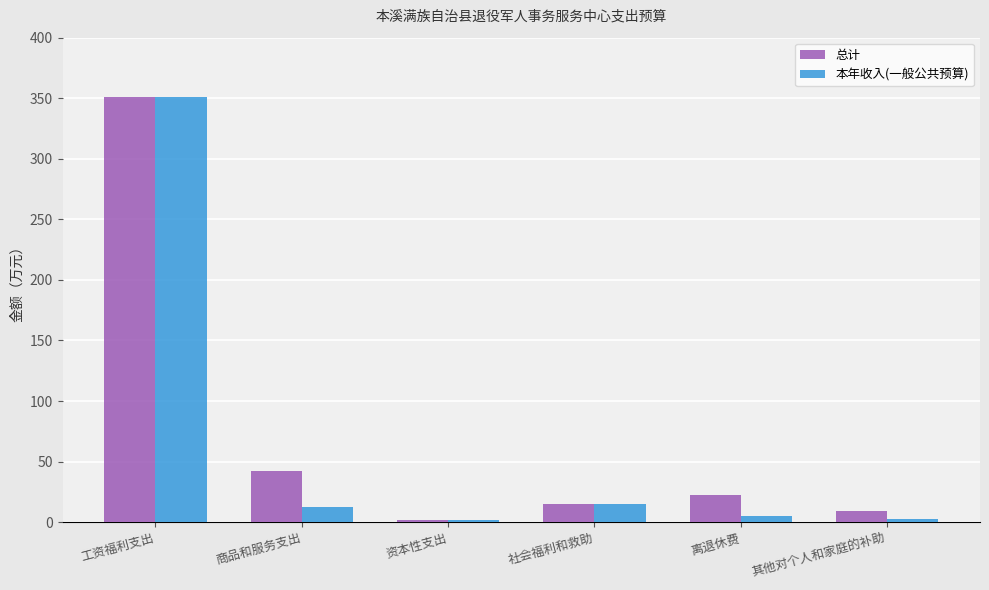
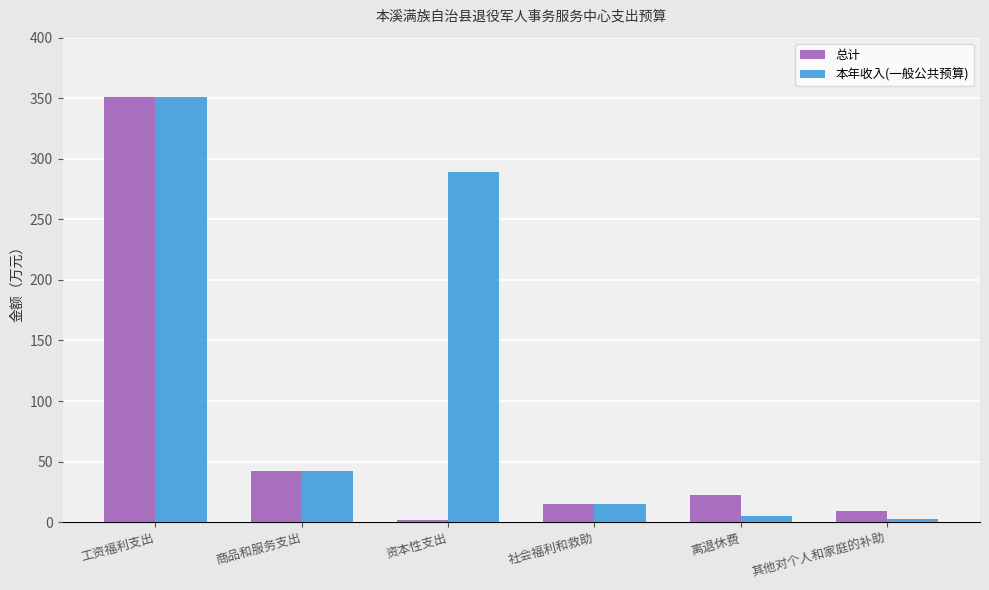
本年收入(一般公共预算), 商品和服务支出: 13 -> 42
本年收入(一般公共预算), 资本性支出: 2 -> 289
